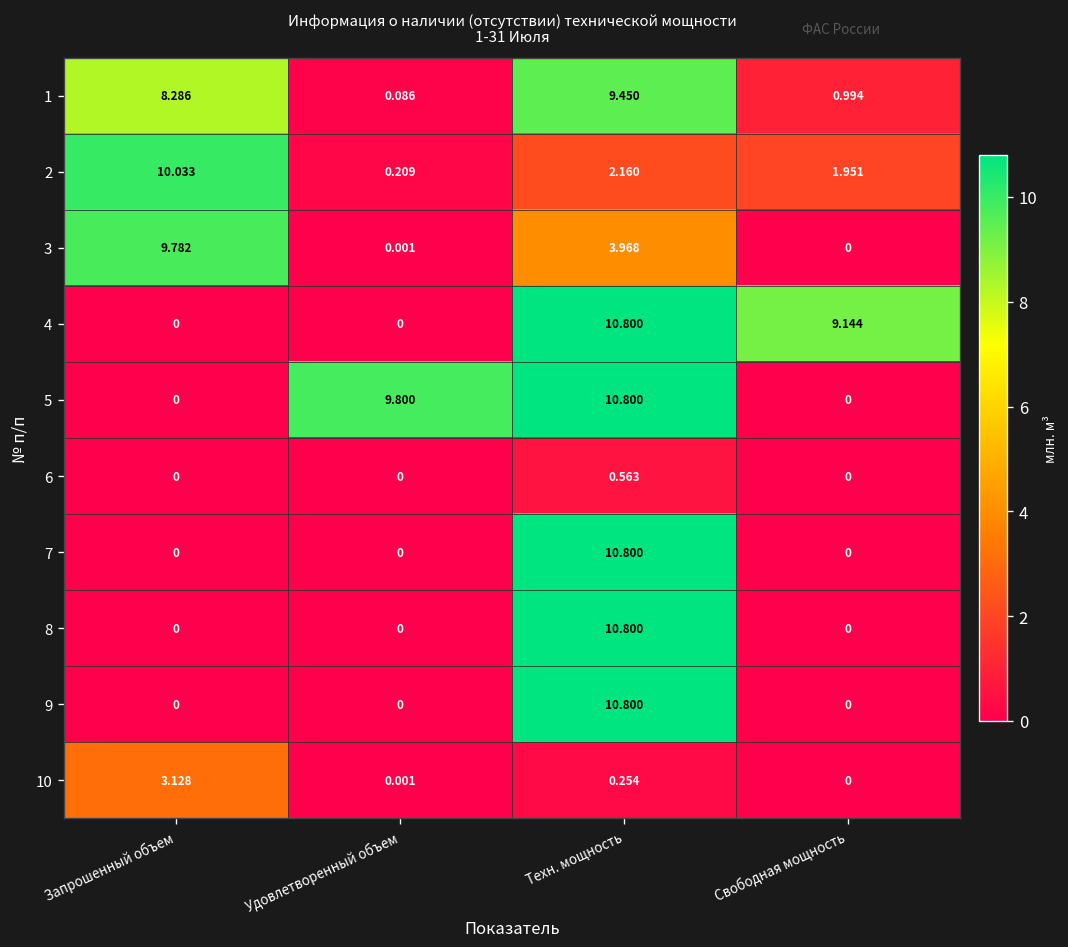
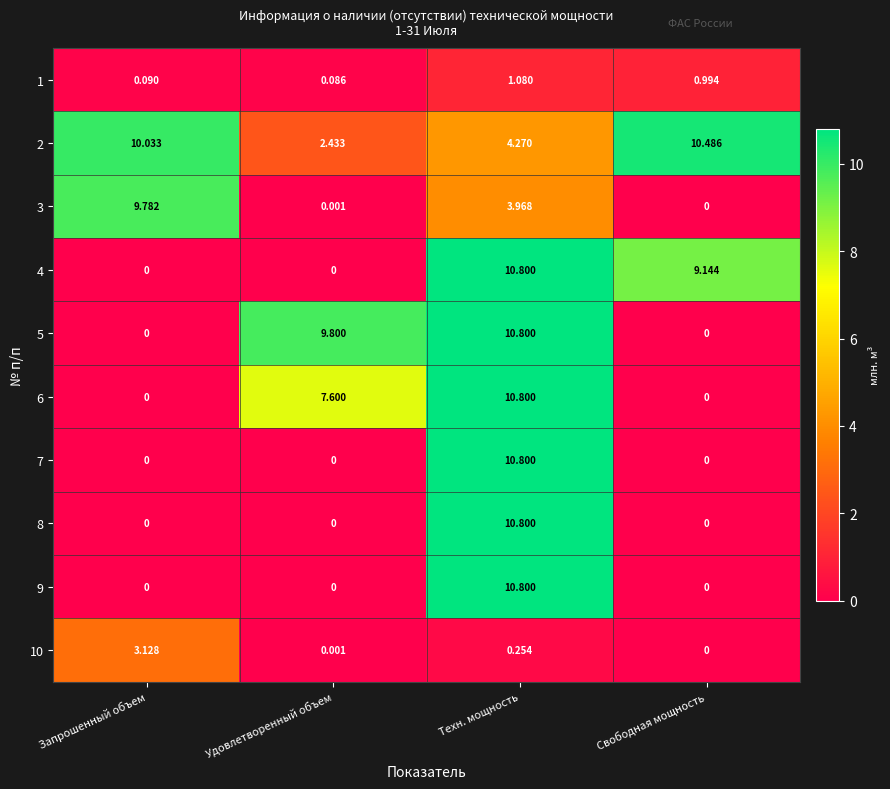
1, Запрошенный объем: 8.286 -> 0.090
1, Техн. мощность: 9.450 -> 1.080
2, Удовлетворенный объем: 0.209 -> 2.433
2, Техн. мощность: 2.160 -> 4.270
2, Свободная мощность: 1.951 -> 10.486
6, Удовлетворенный объем: 0 -> 7.600
6, Техн. мощность: 0.563 -> 10.800
